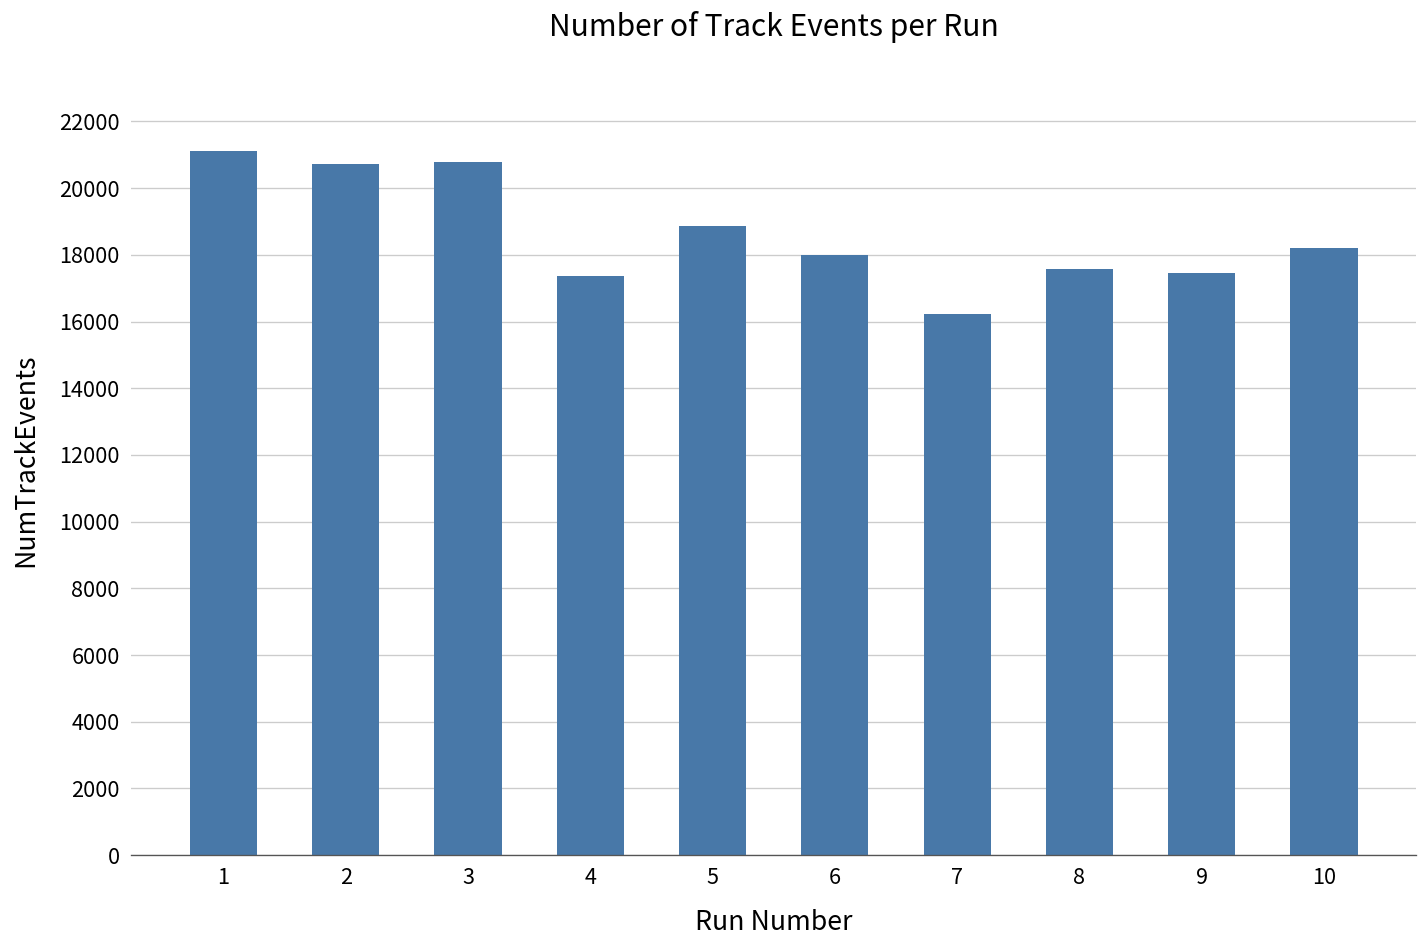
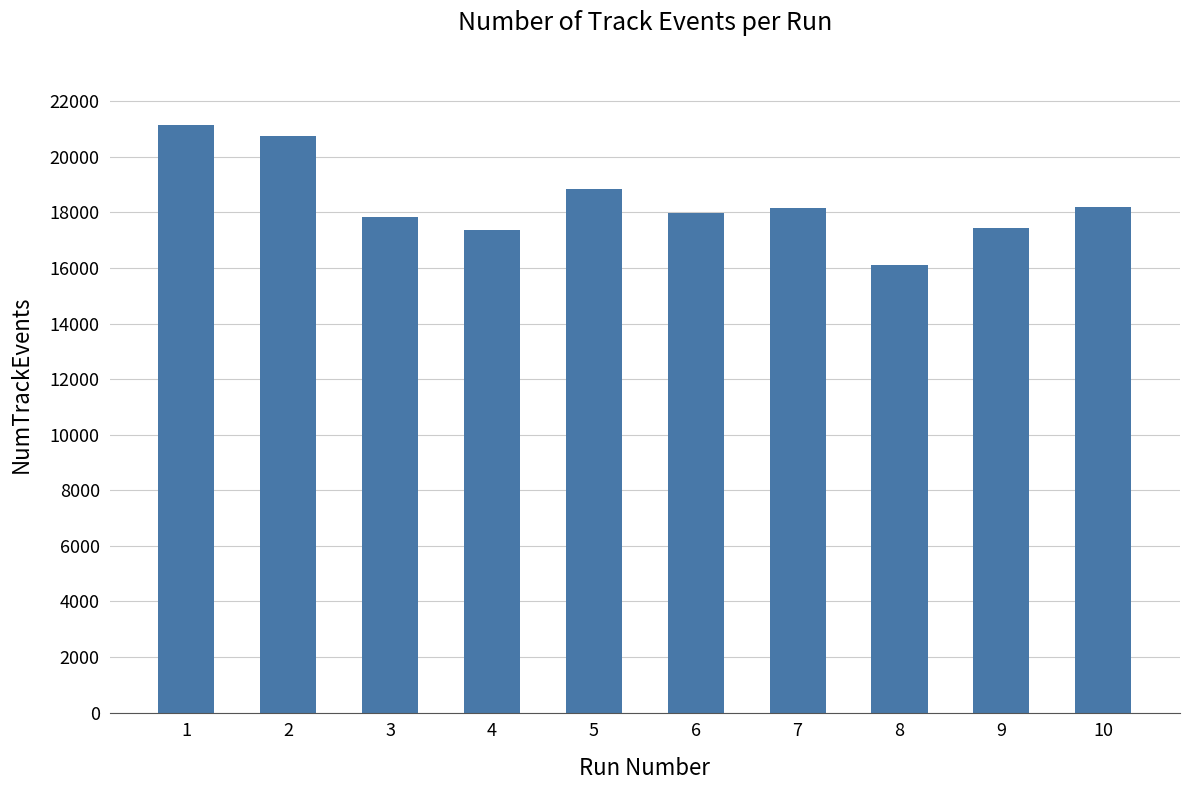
3: 20800 -> 17800
7: 16200 -> 18200
8: 17600 -> 16100
